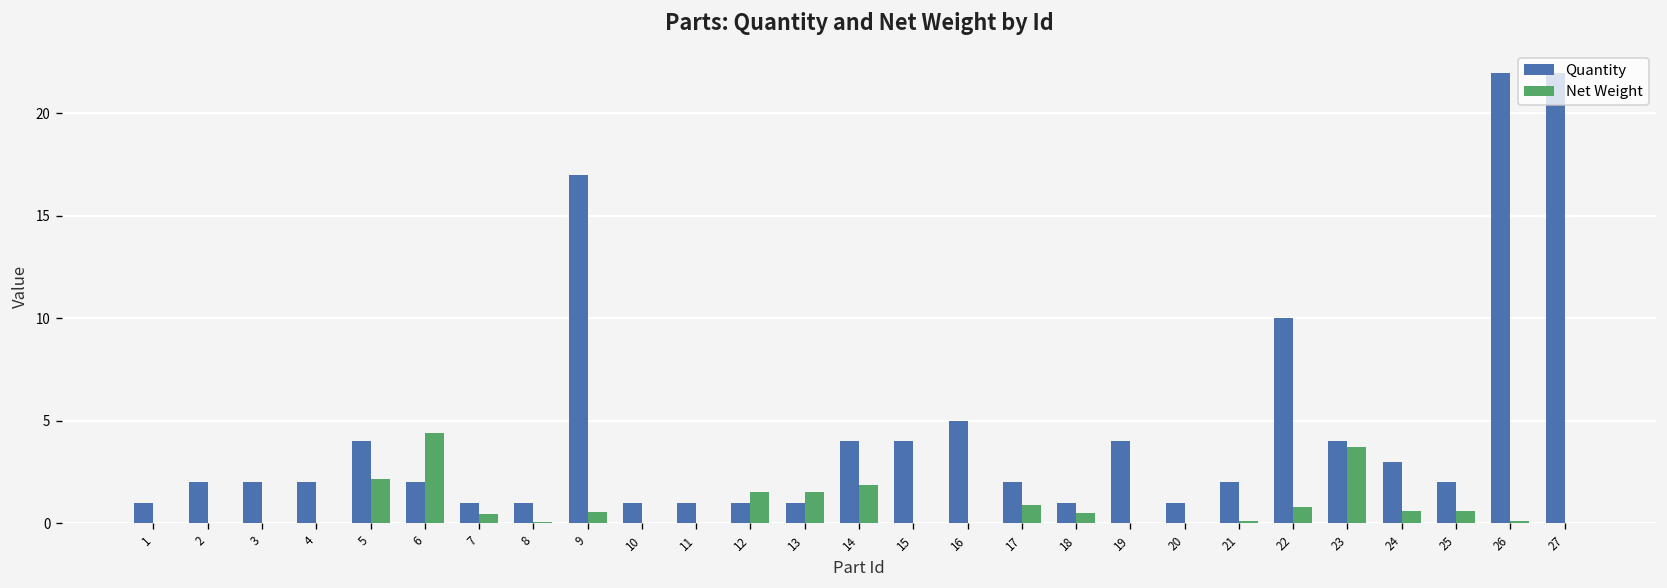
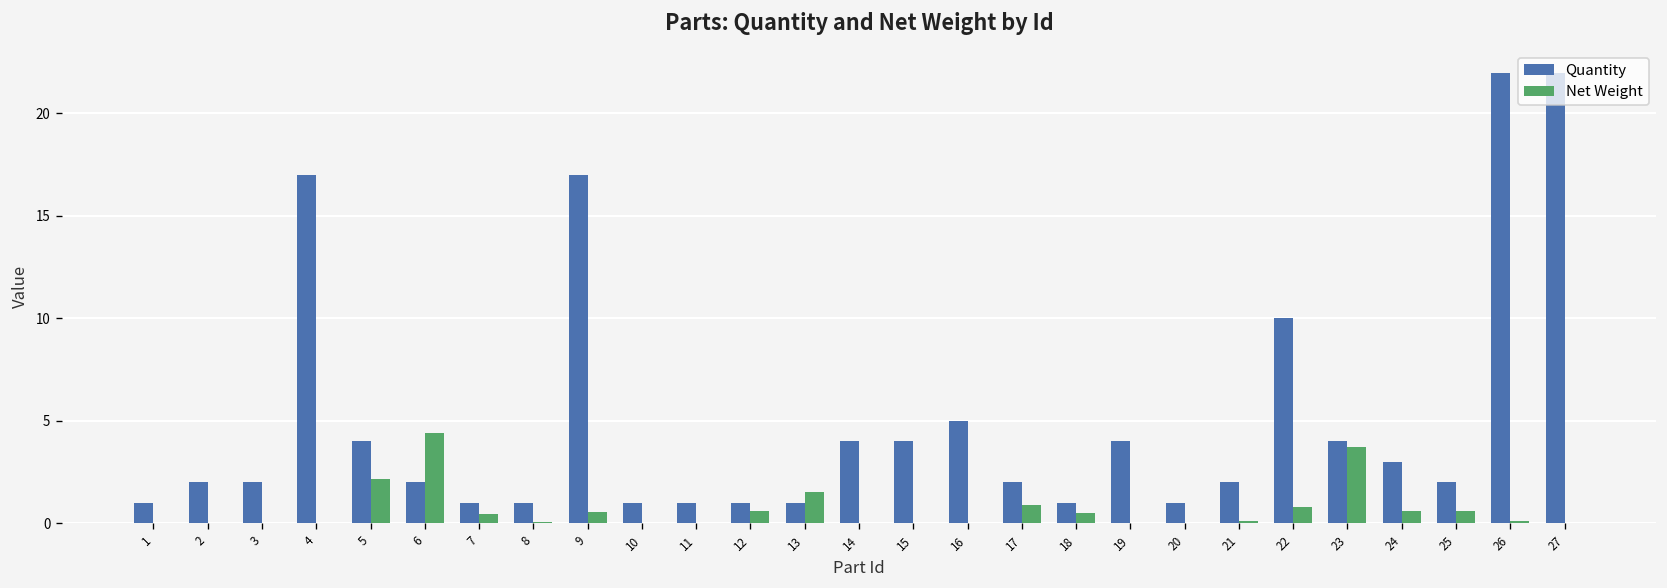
Quantity, 4: 2 -> 17
Net Weight, 12: 1.5 -> 0.6
Net Weight, 14: 1.8 -> 0.0
